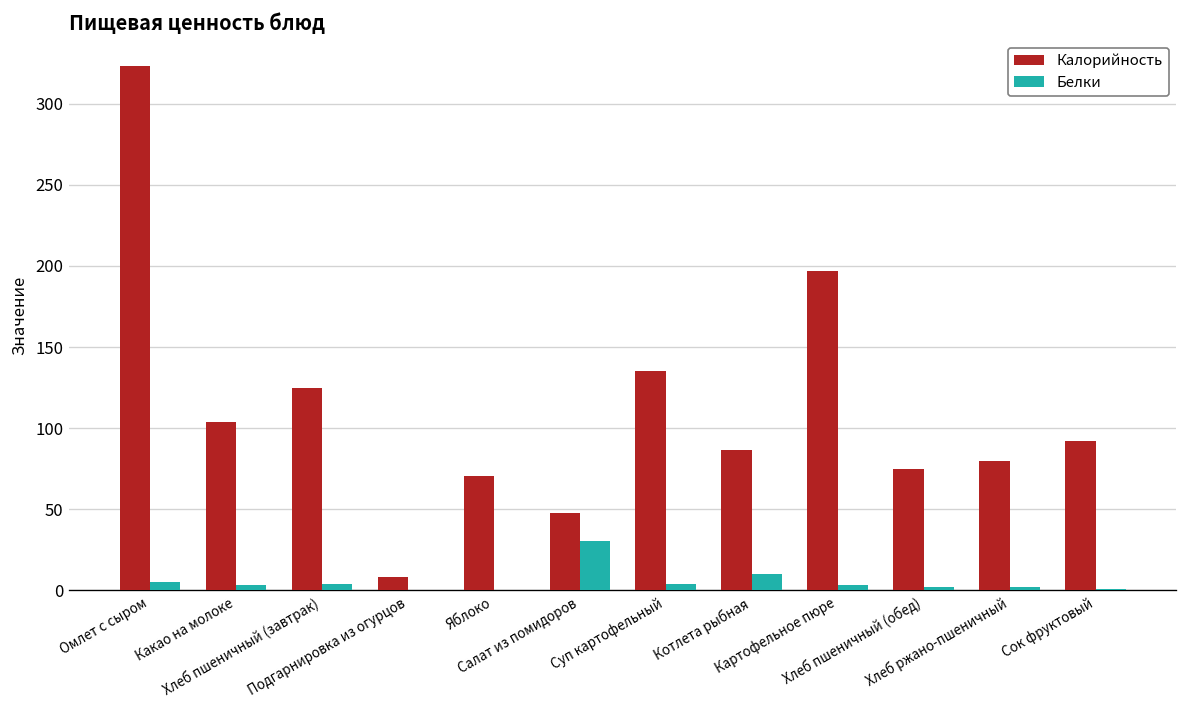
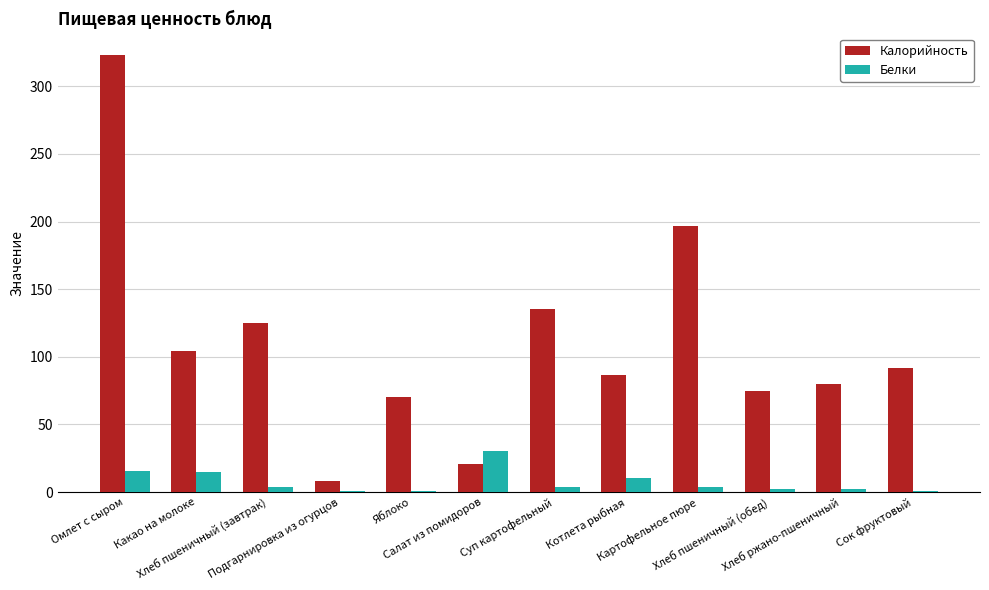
Белки, Омлет с сыром: 5 -> 15
Белки, Какао на молоке: 4 -> 15
Калорийность, Салат из помидоров: 48 -> 21
